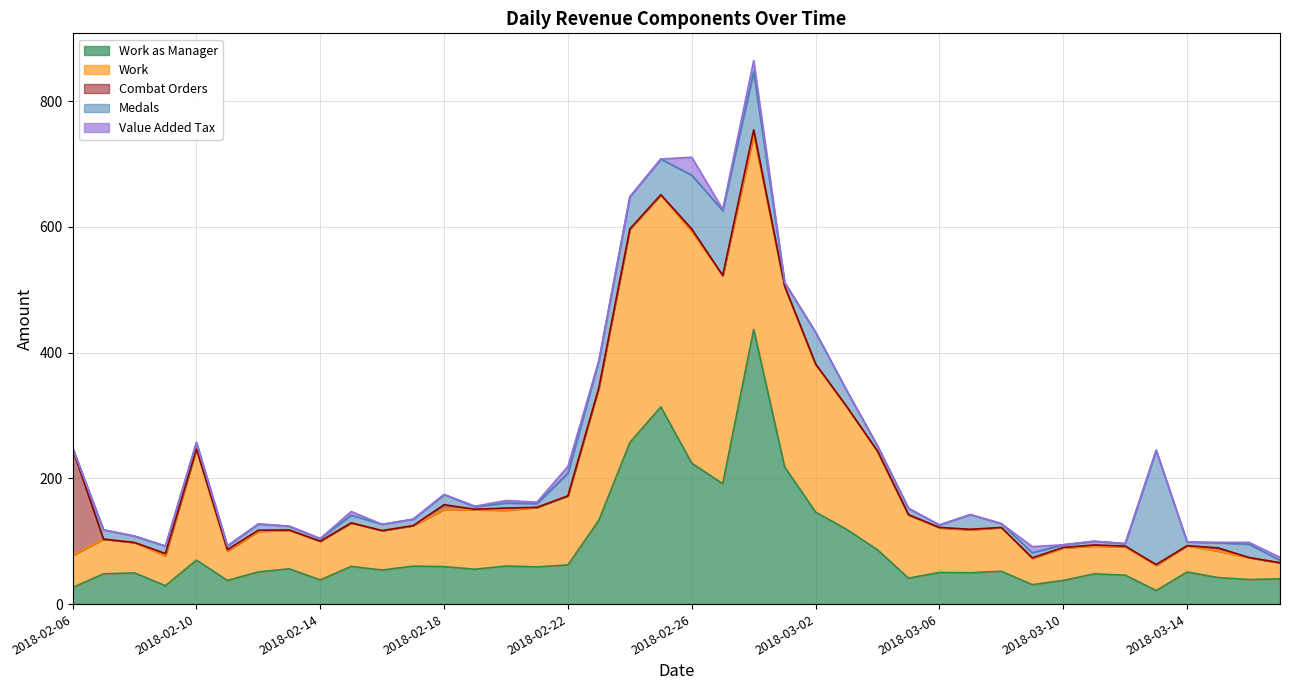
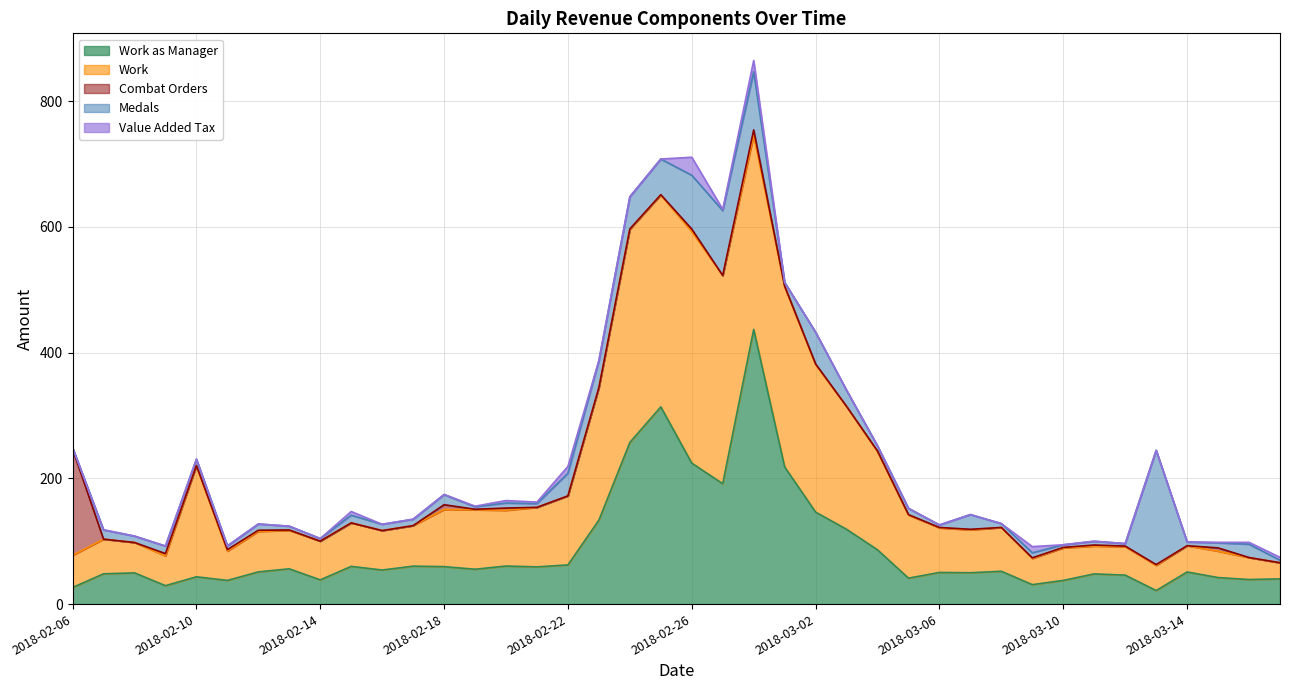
Work as Manager, 2018-02-10: 70 -> 40
